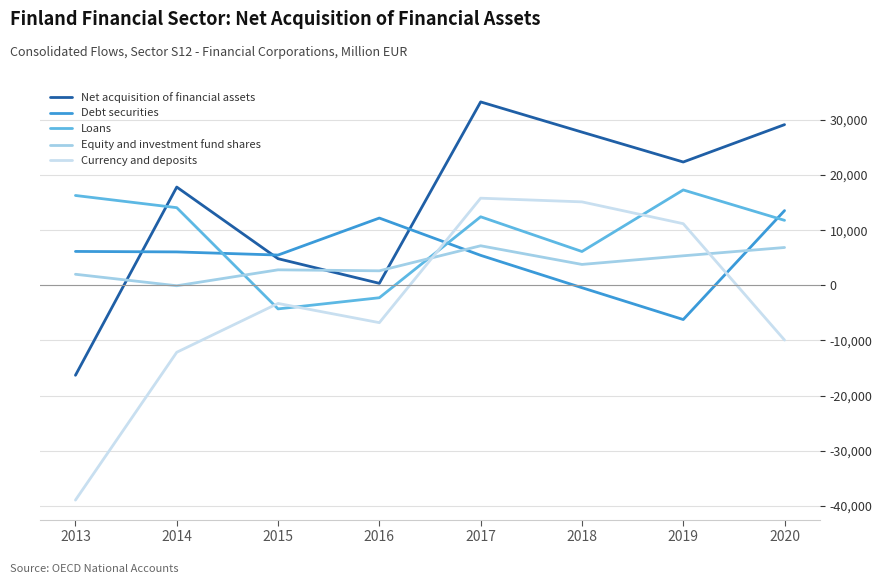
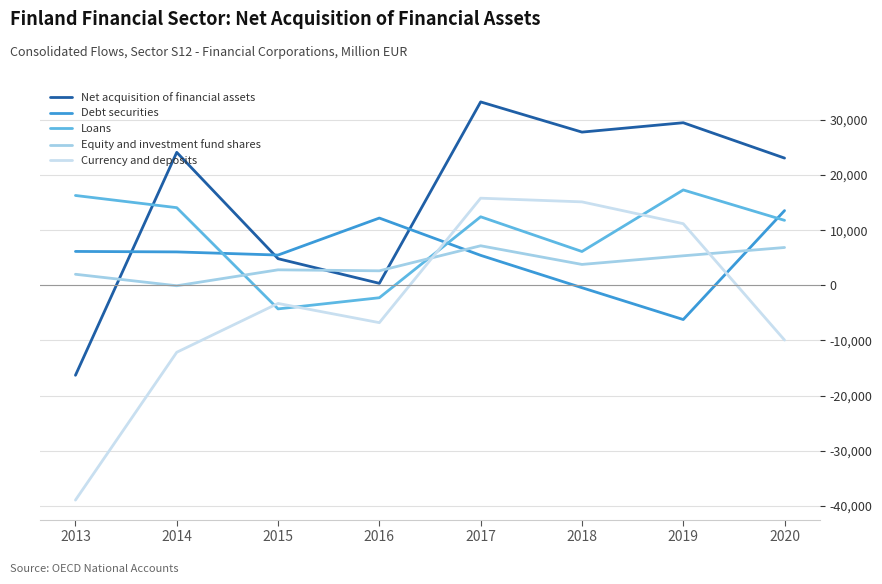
Net acquisition of financial assets, 2014: 18,000 -> 24,000
Net acquisition of financial assets, 2019: 22,000 -> 29,000
Net acquisition of financial assets, 2020: 29,000 -> 23,000
